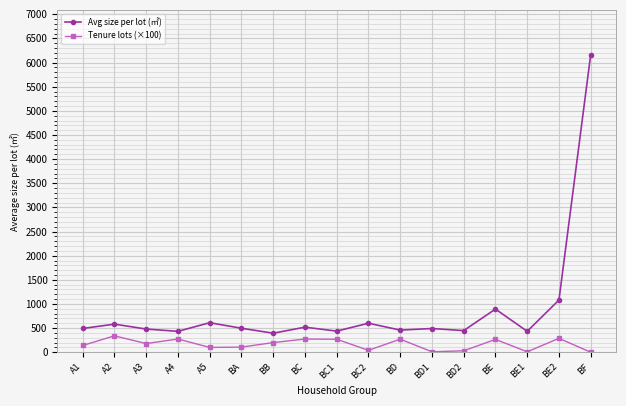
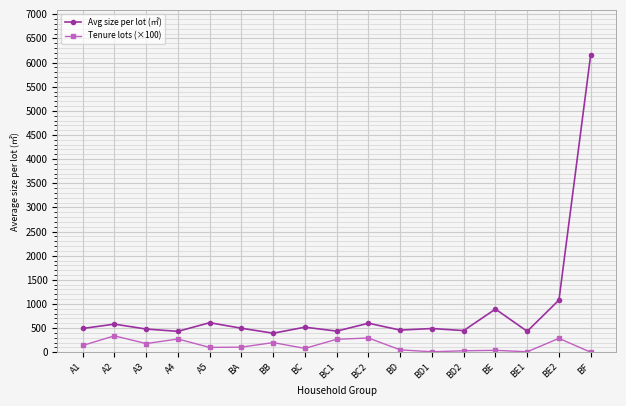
Tenure lots (×100), BC: 300 -> 100
Tenure lots (×100), BC2: 0 -> 300
Tenure lots (×100), BD: 300 -> 100
Tenure lots (×100), BE: 300 -> 0
